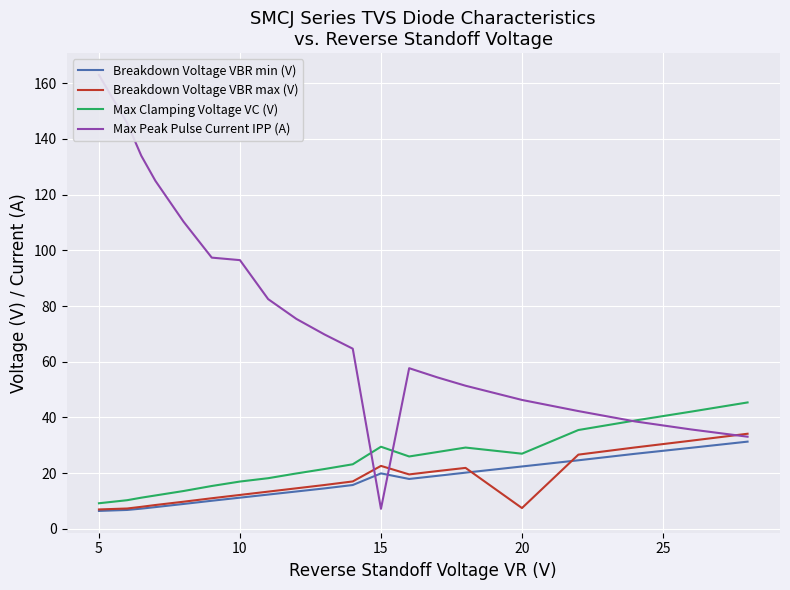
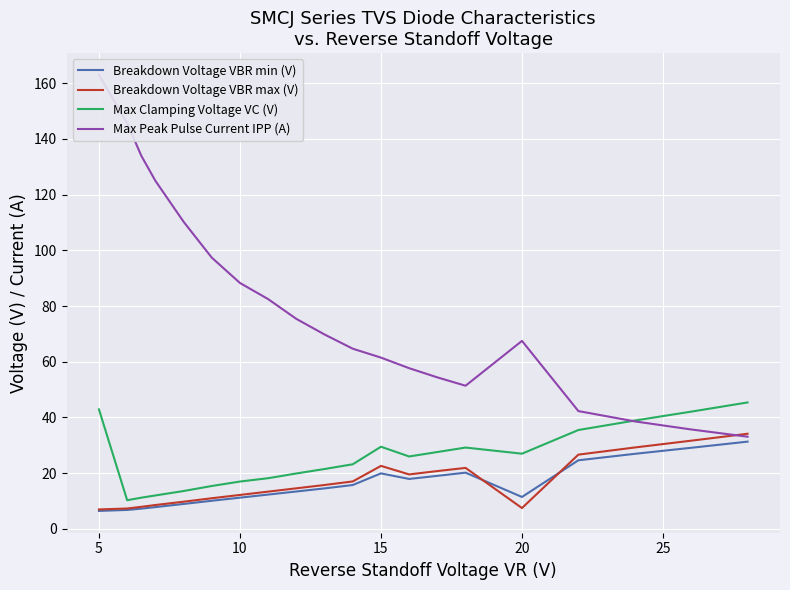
Max Clamping Voltage VC (V), 5: 9 -> 43
Max Peak Pulse Current IPP (A), 10: 97 -> 88
Max Peak Pulse Current IPP (A), 15: 7 -> 62
Breakdown Voltage VBR min (V), 20: 22 -> 11
Max Peak Pulse Current IPP (A), 20: 46 -> 68
